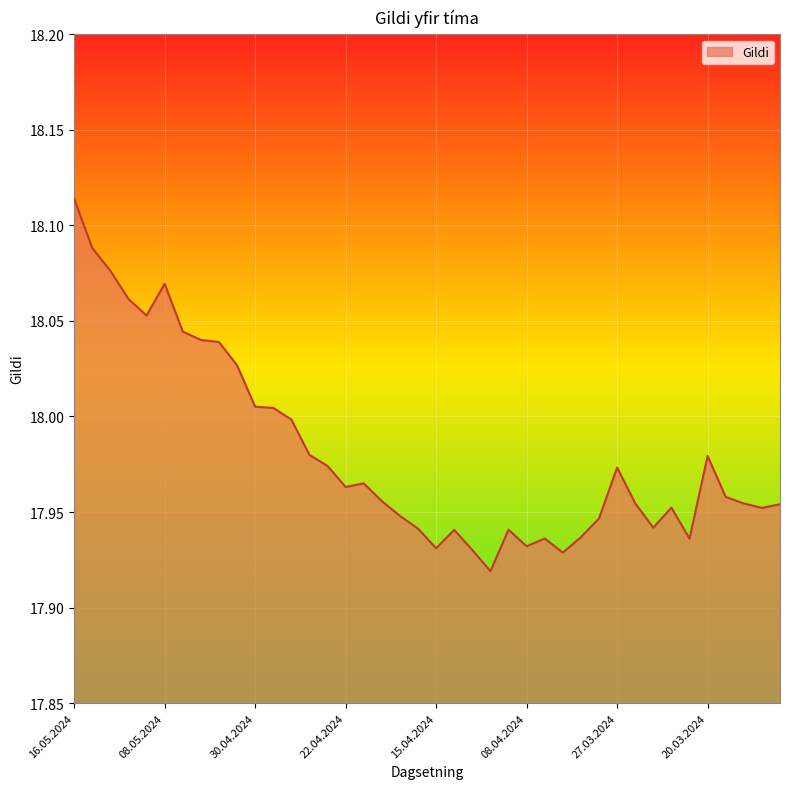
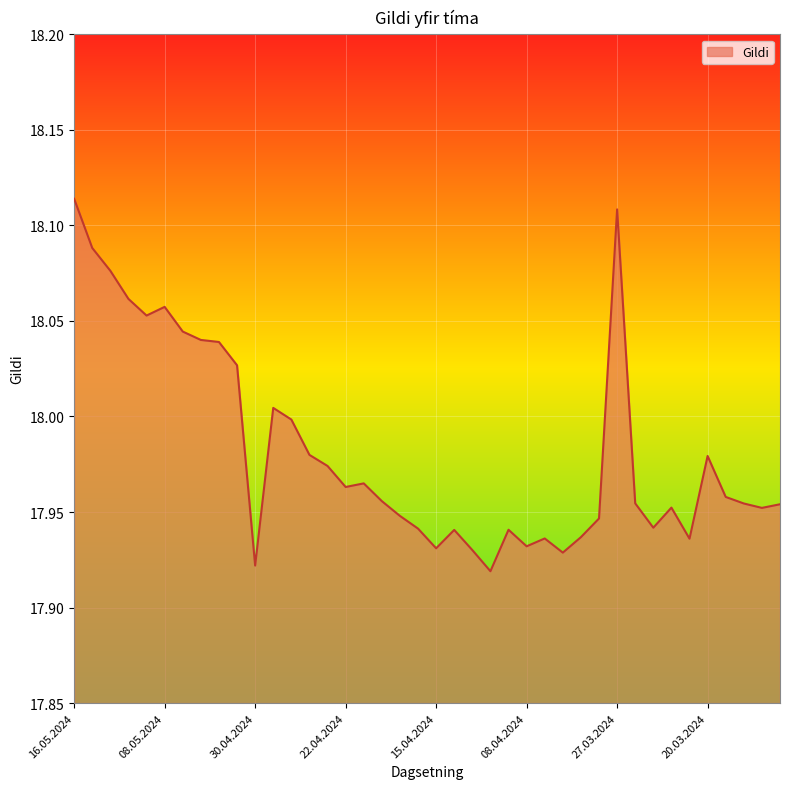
08.05.2024: 18.070 -> 18.057
30.04.2024: 18.005 -> 17.922
27.03.2024: 17.973 -> 18.108
